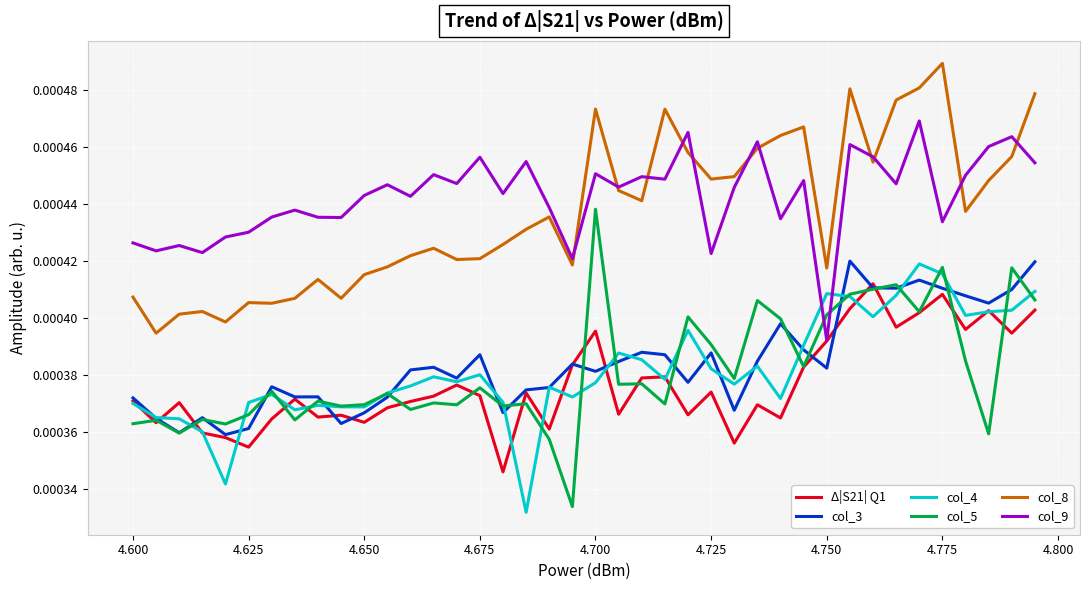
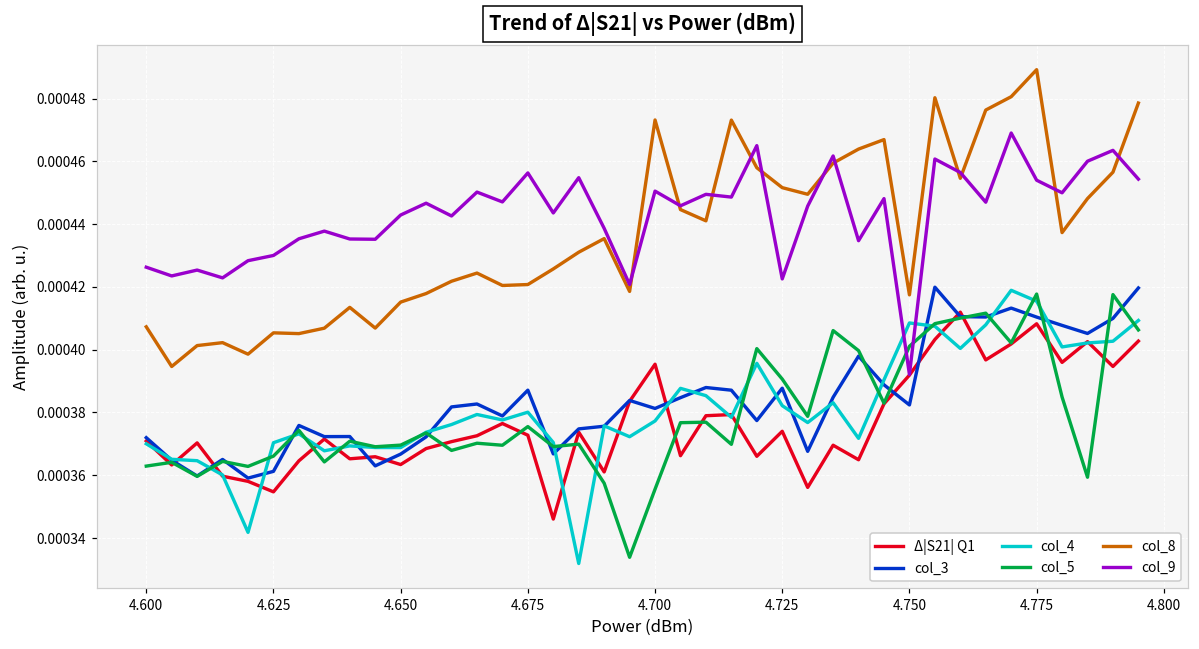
col_5, 4.700: 0.000438 -> 0.000356
col_8, 4.725: 0.000449 -> 0.000452
col_9, 4.775: 0.000434 -> 0.000454
